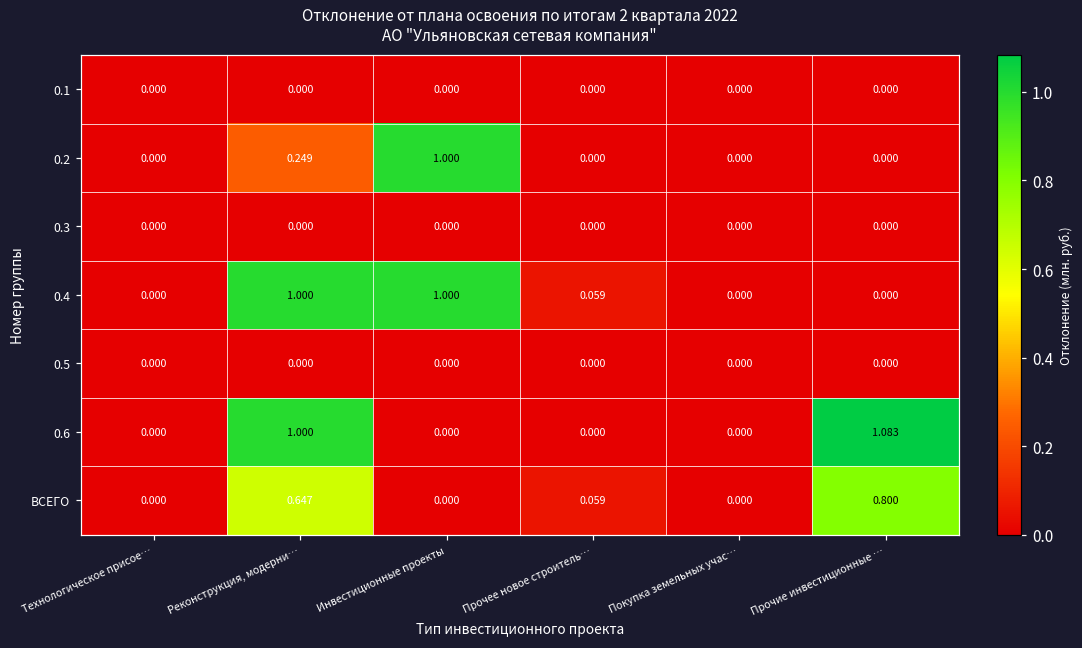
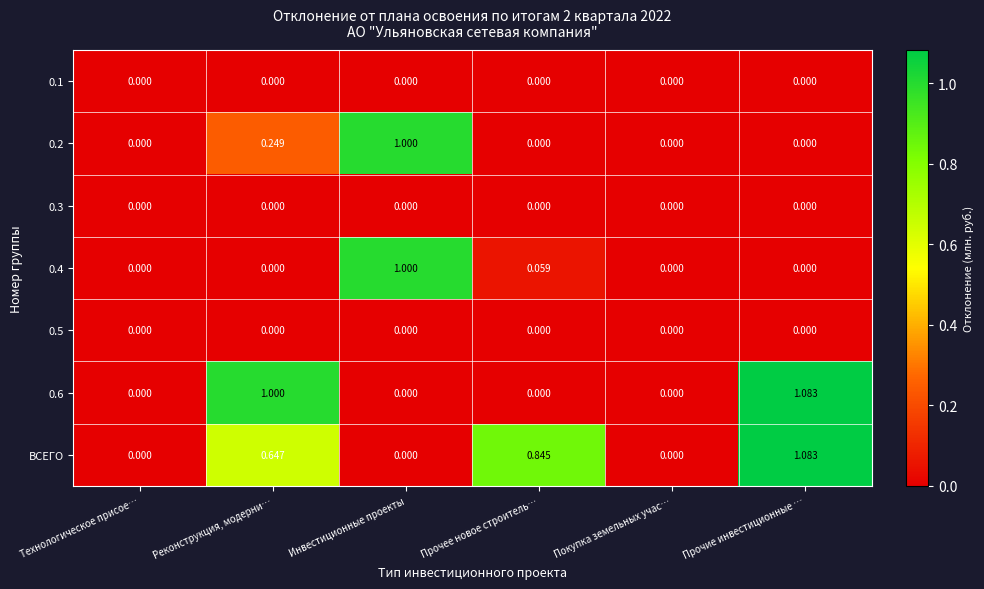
0.4, Реконструкция, модерни…: 1.000 -> 0.000
ВСЕГО, Прочее новое строитель…: 0.059 -> 0.845
ВСЕГО, Прочие инвестиционные …: 0.800 -> 1.083
